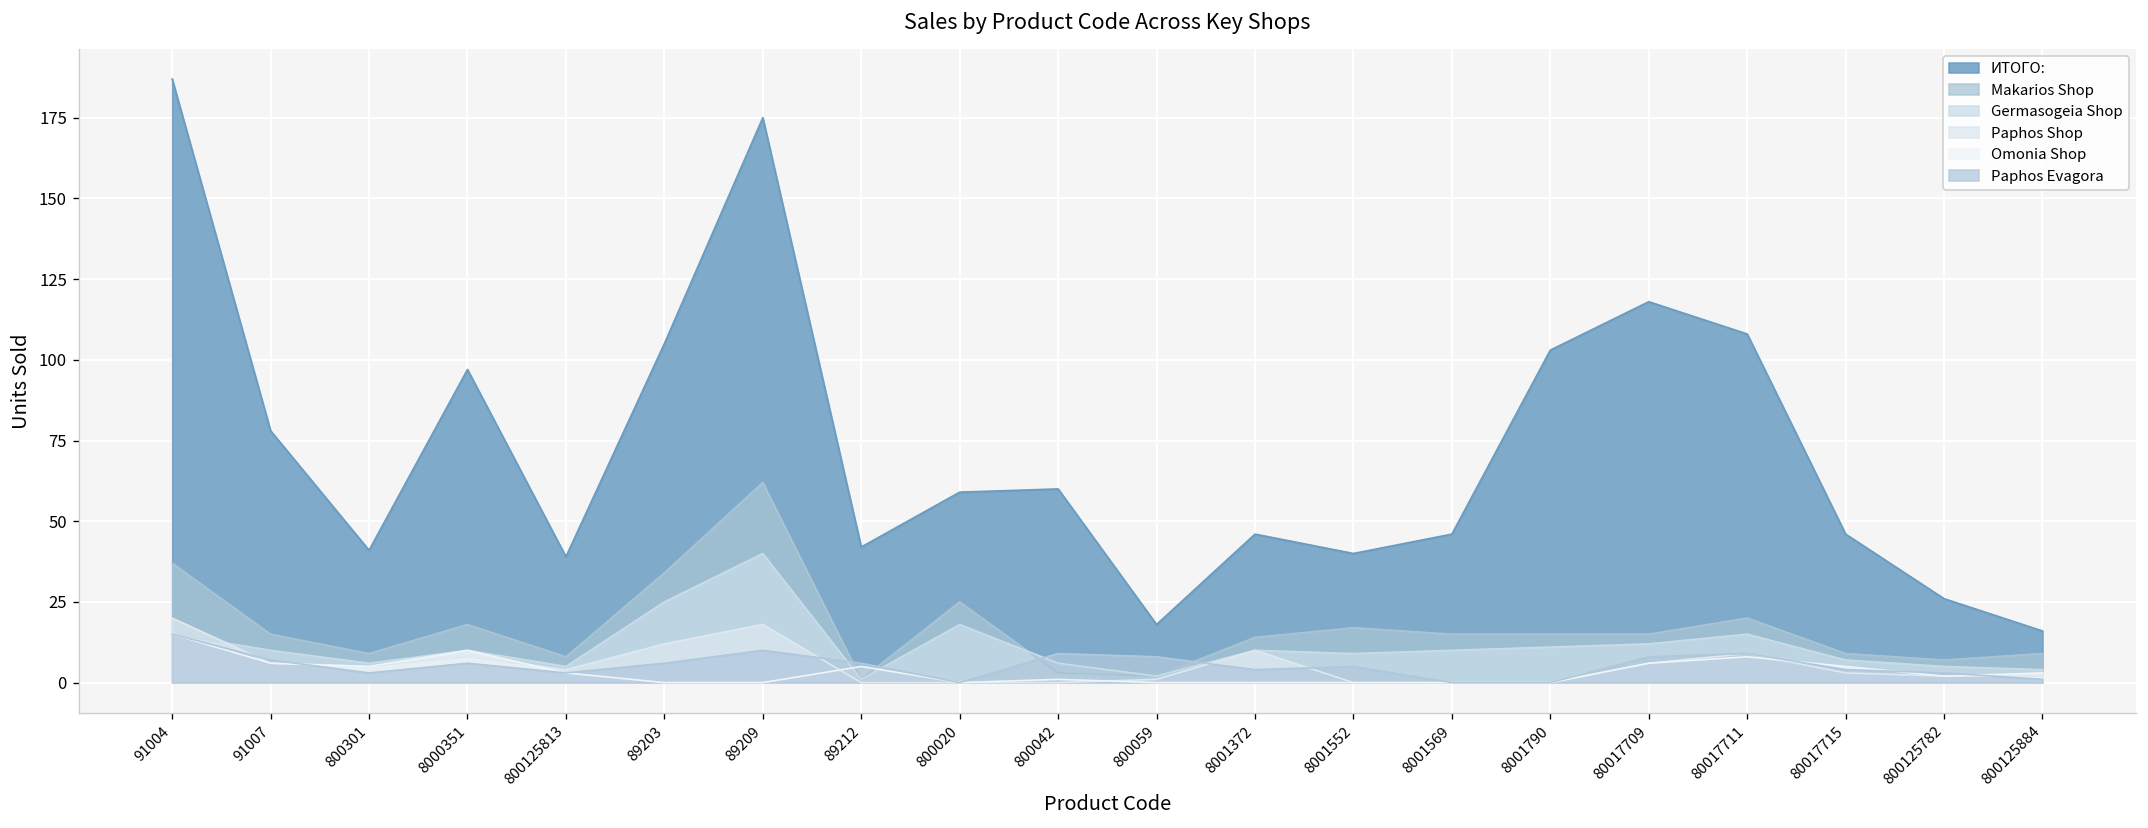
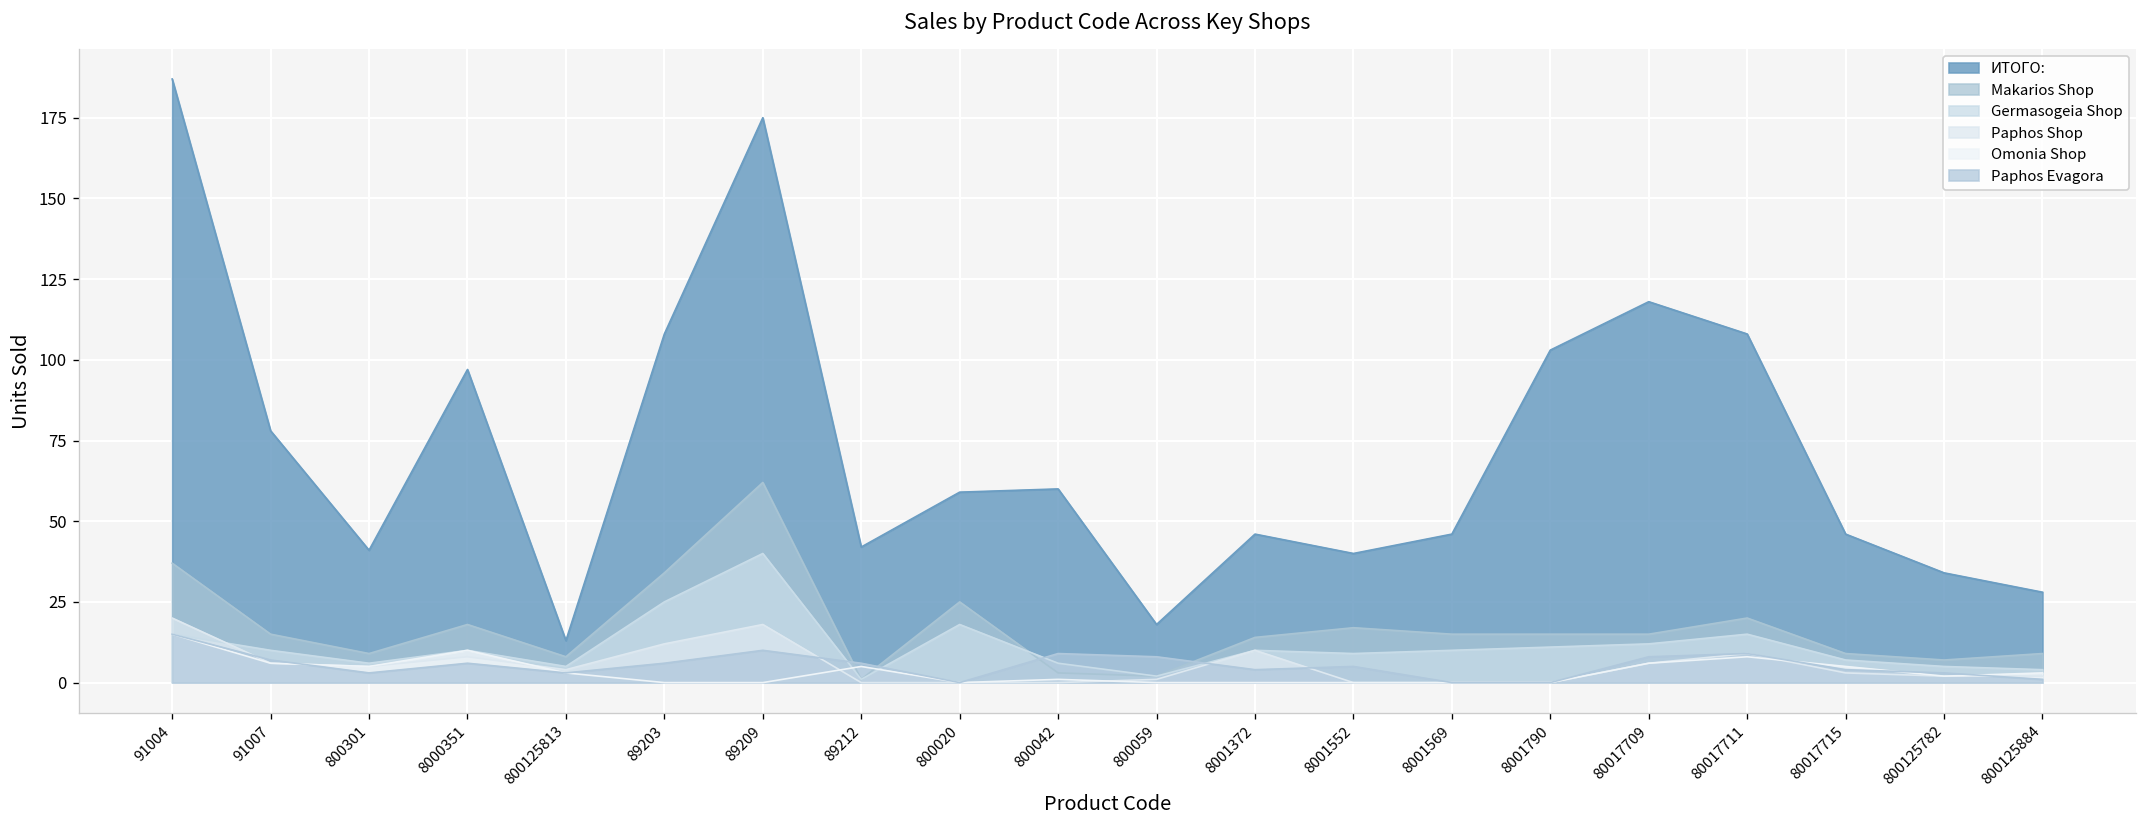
ИТОГО:, 800125813: 39 -> 13
ИТОГО:, 89203: 105 -> 108
ИТОГО:, 800125782: 26 -> 34
ИТОГО:, 800125884: 16 -> 28
